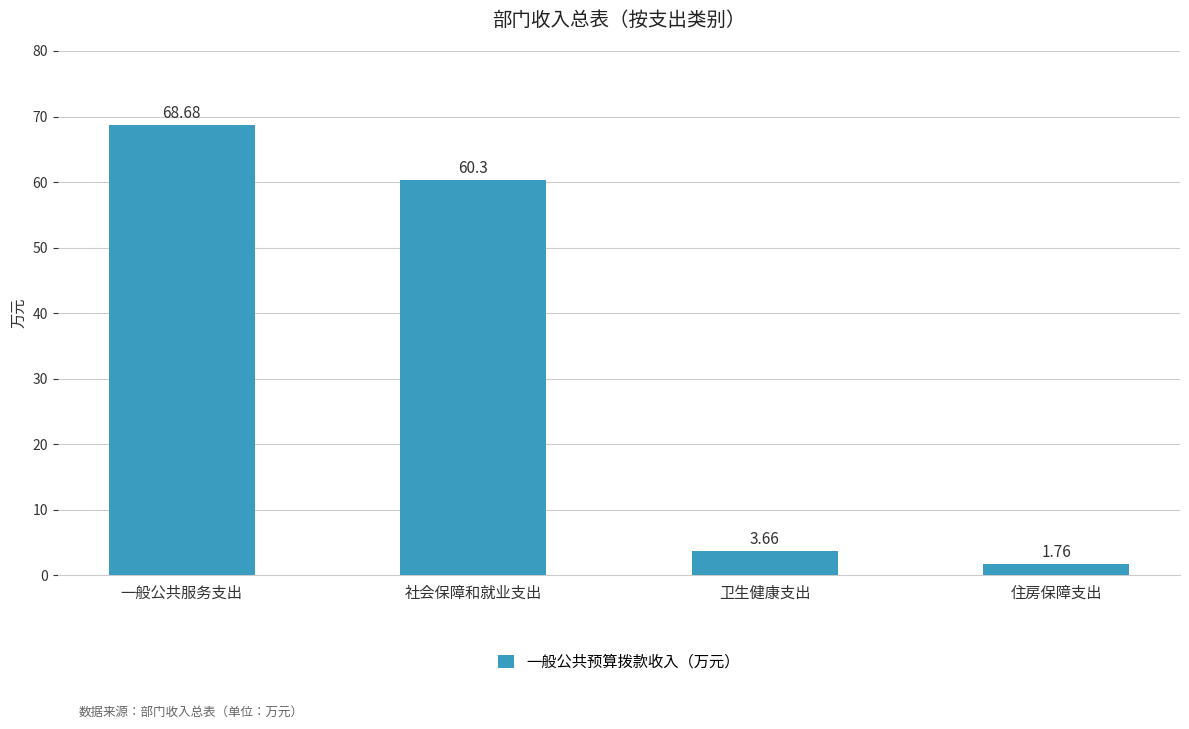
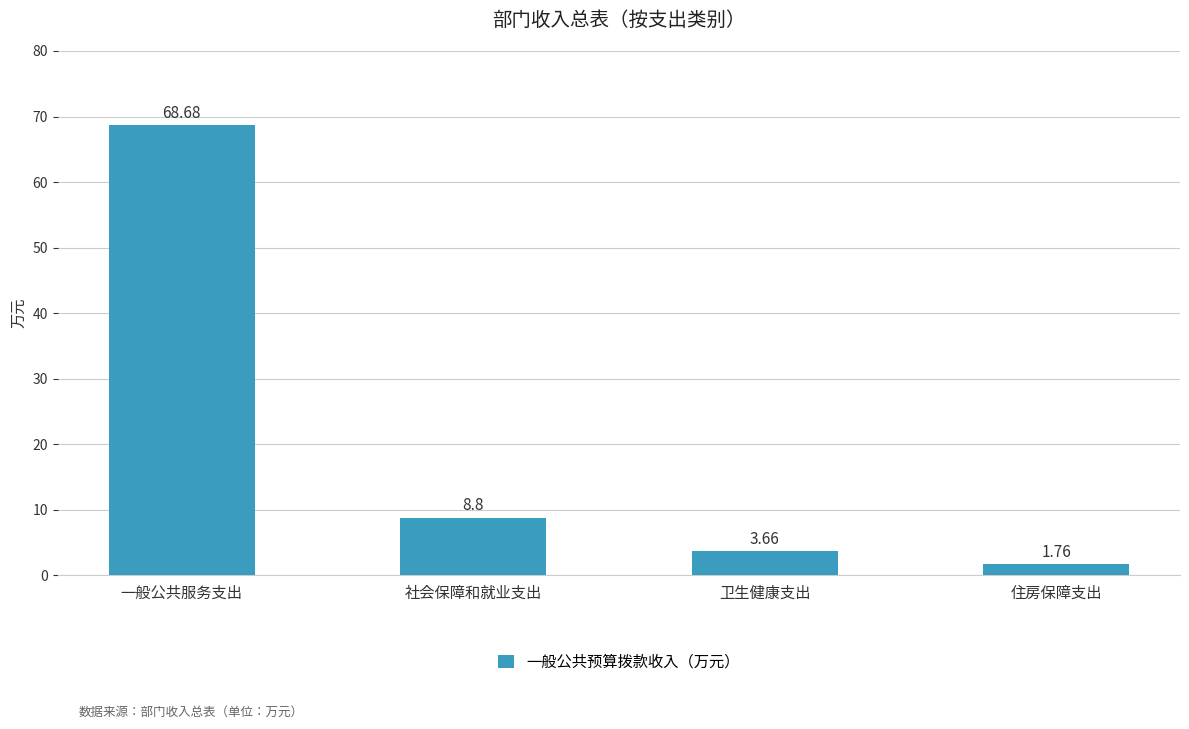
社会保障和就业支出: 60.3 -> 8.8
